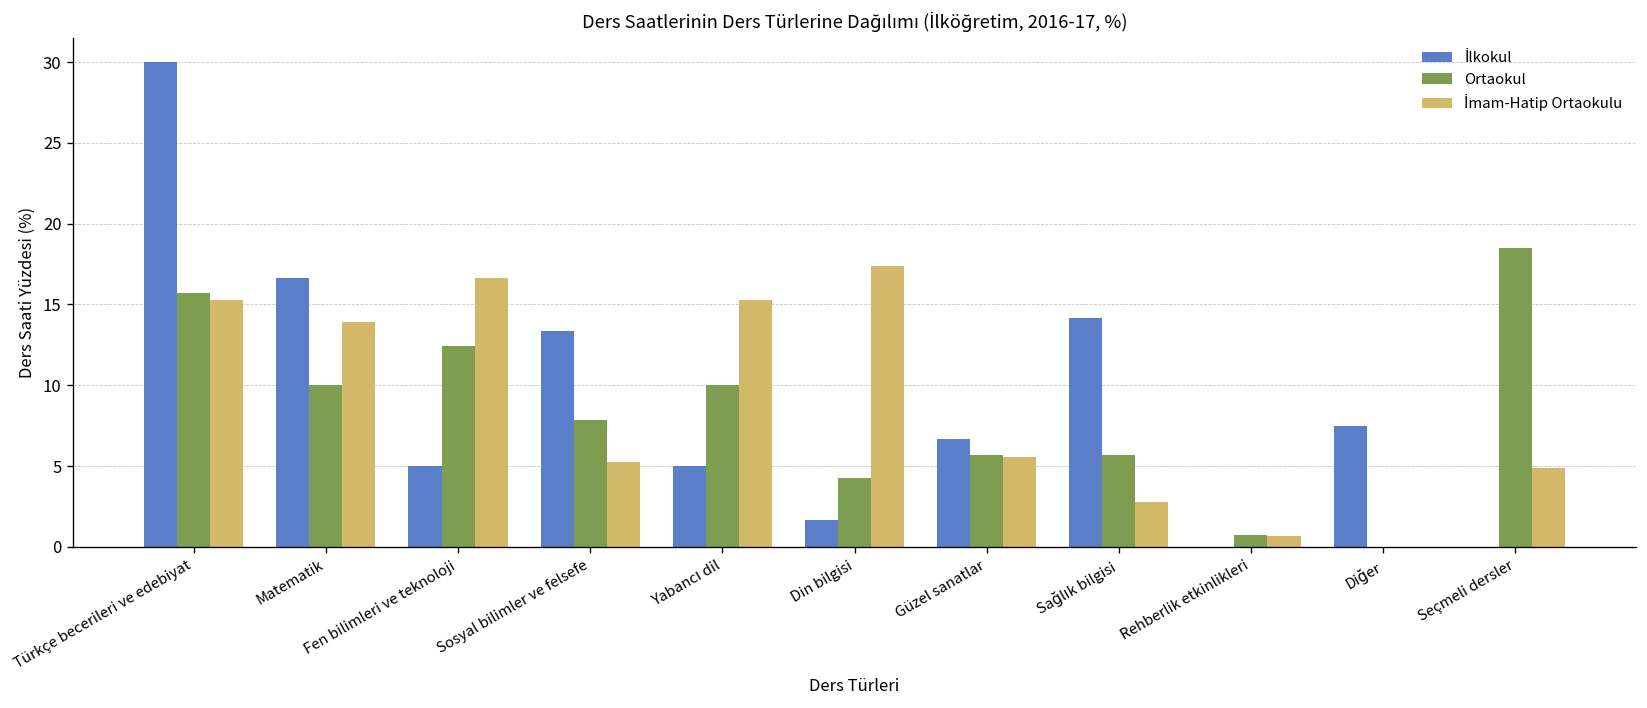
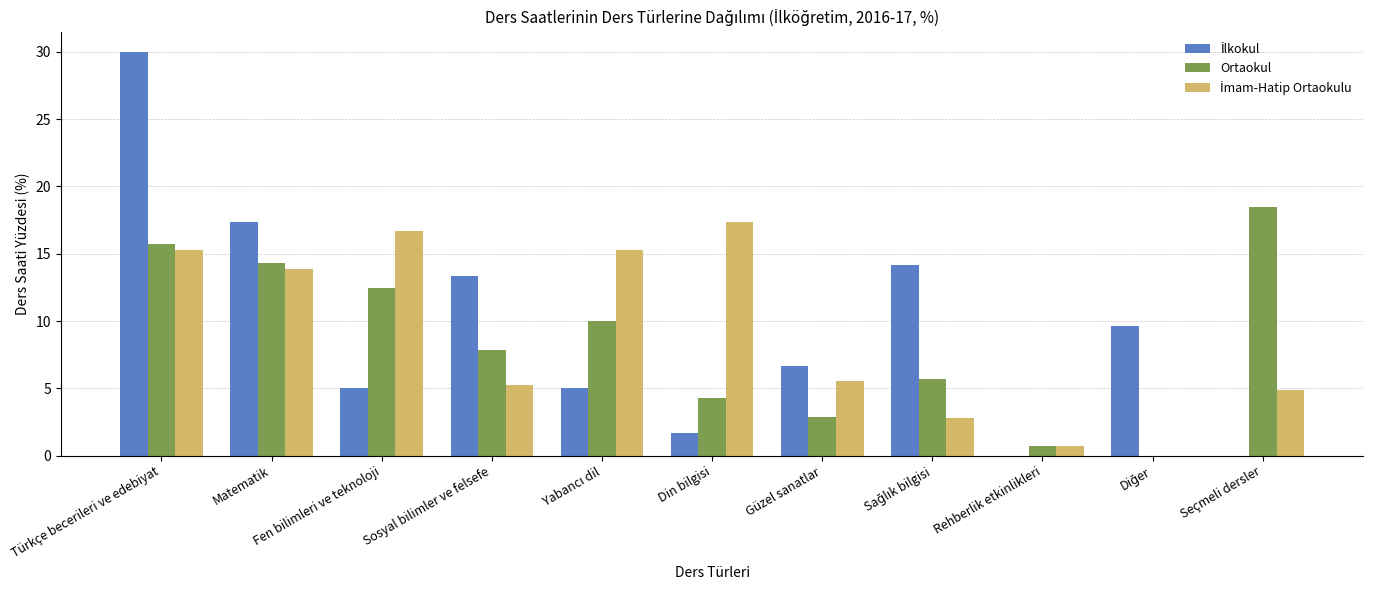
İlkokul, Matematik: 16.7 -> 17.3
Ortaokul, Matematik: 10.0 -> 14.3
Ortaokul, Güzel sanatlar: 5.7 -> 2.9
İlkokul, Diğer: 7.5 -> 9.6
